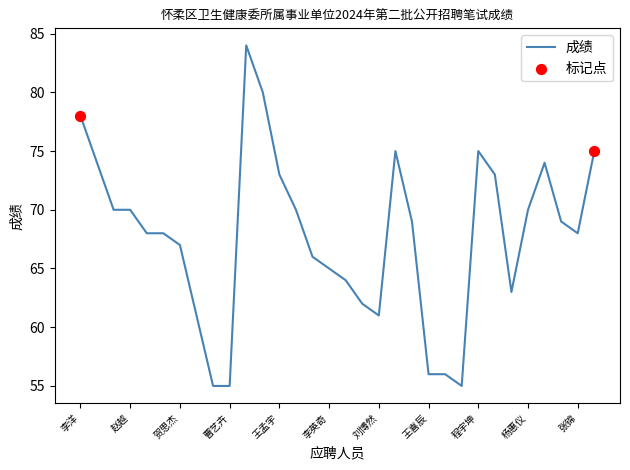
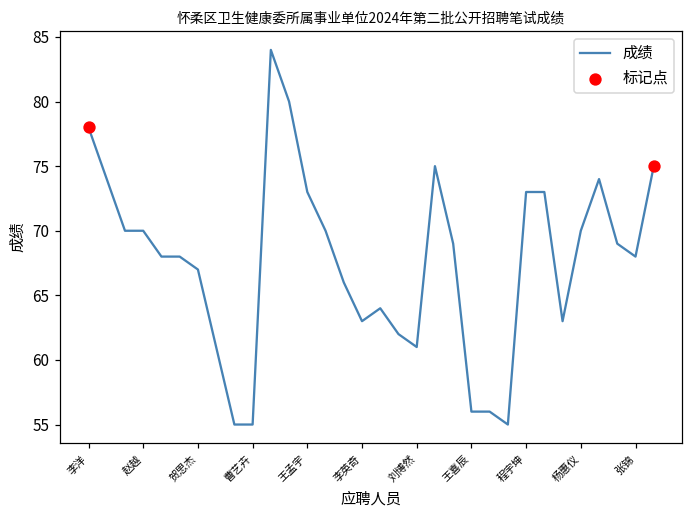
成绩, 李英奇: 65 -> 63
成绩, 程宇坤: 75 -> 73
